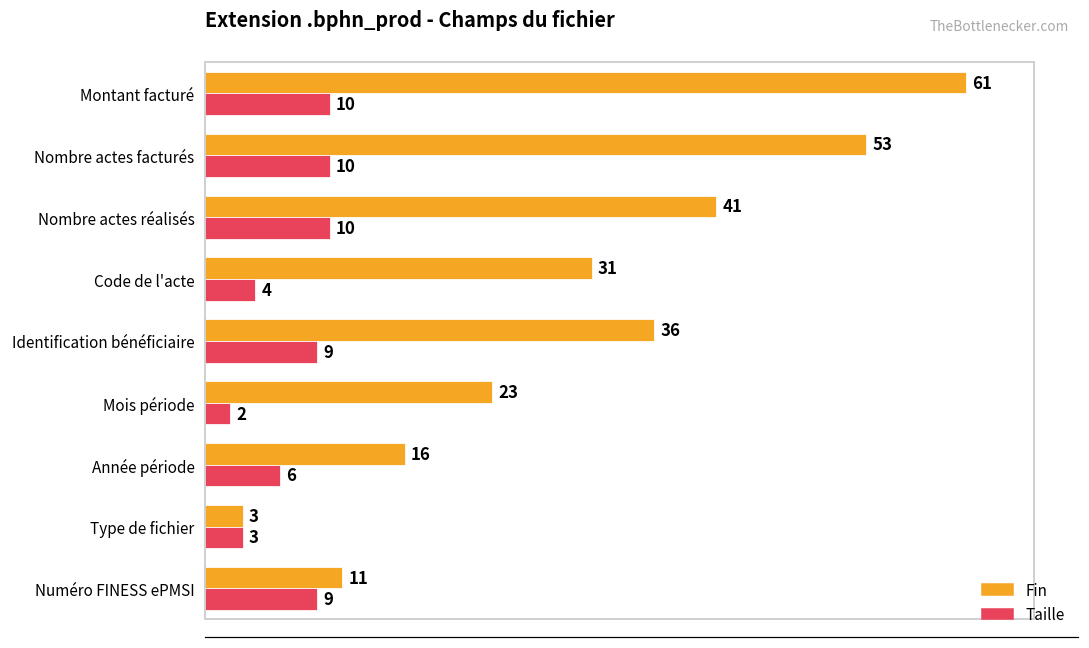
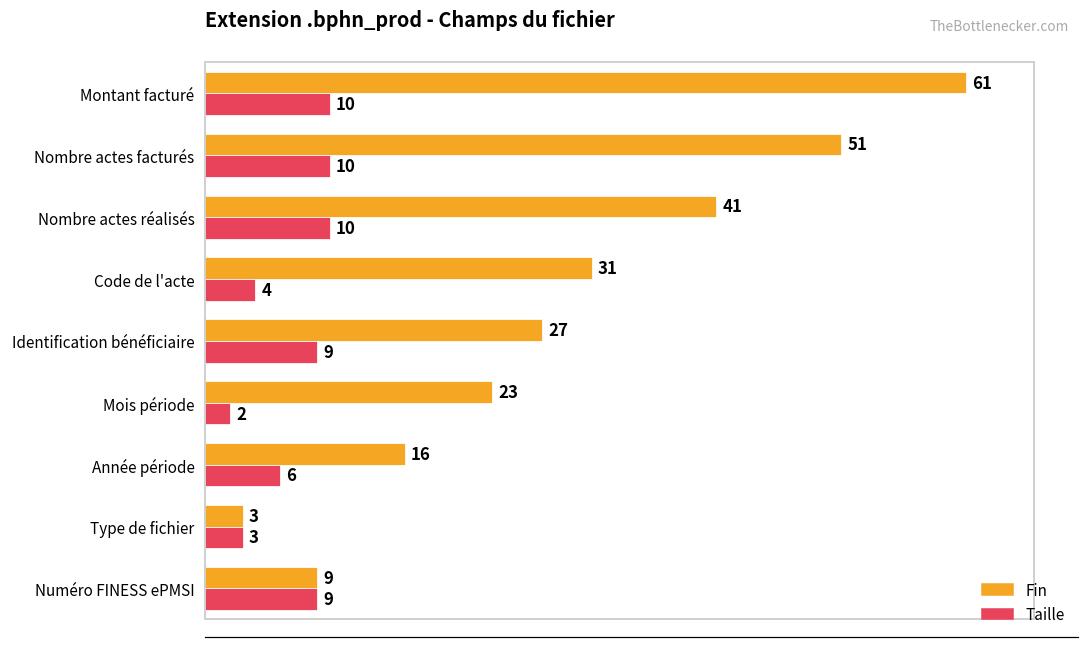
Fin, Nombre actes facturés: 53 -> 51
Fin, Identification bénéficiaire: 36 -> 27
Fin, Numéro FINESS ePMSI: 11 -> 9
